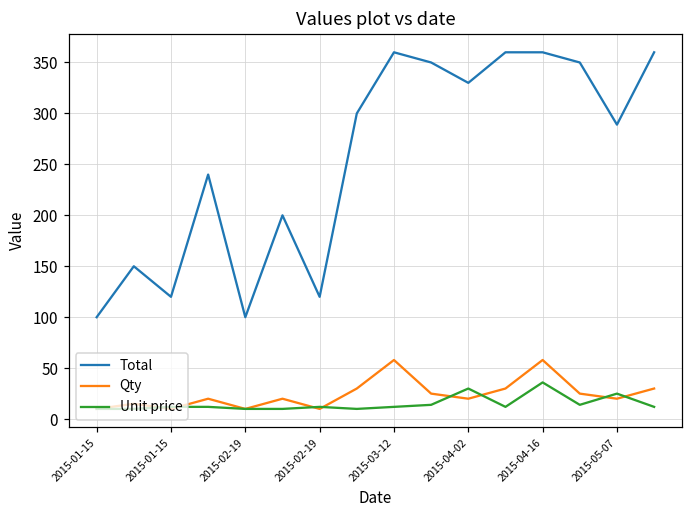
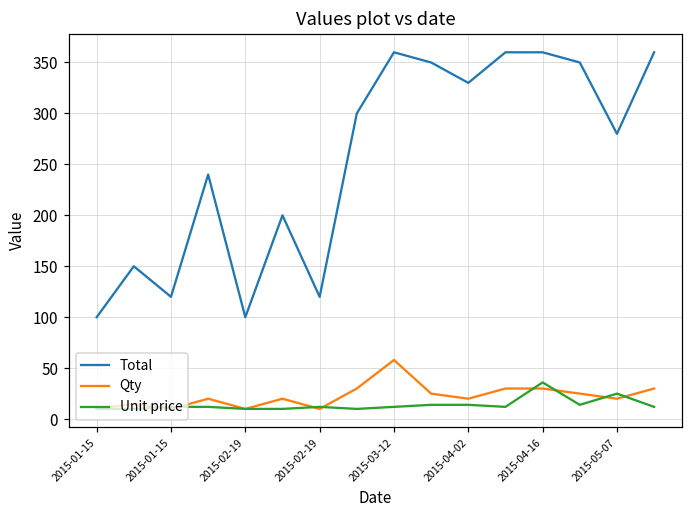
Unit price, 2015-04-02: 30 -> 10
Qty, 2015-04-16: 60 -> 30
Total, 2015-05-07: 290 -> 280
